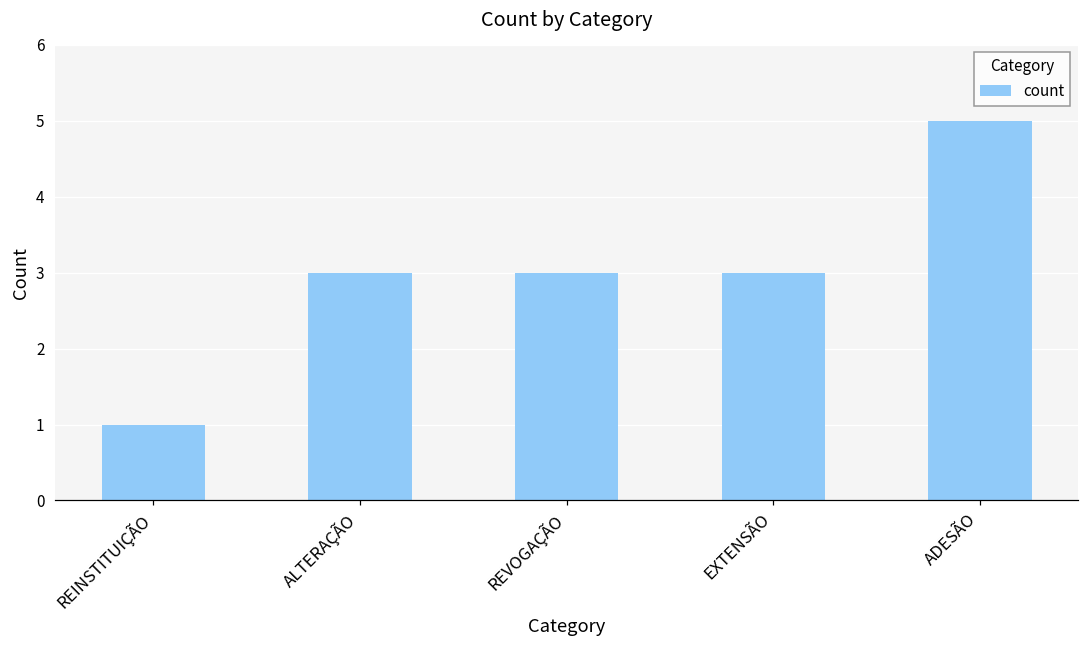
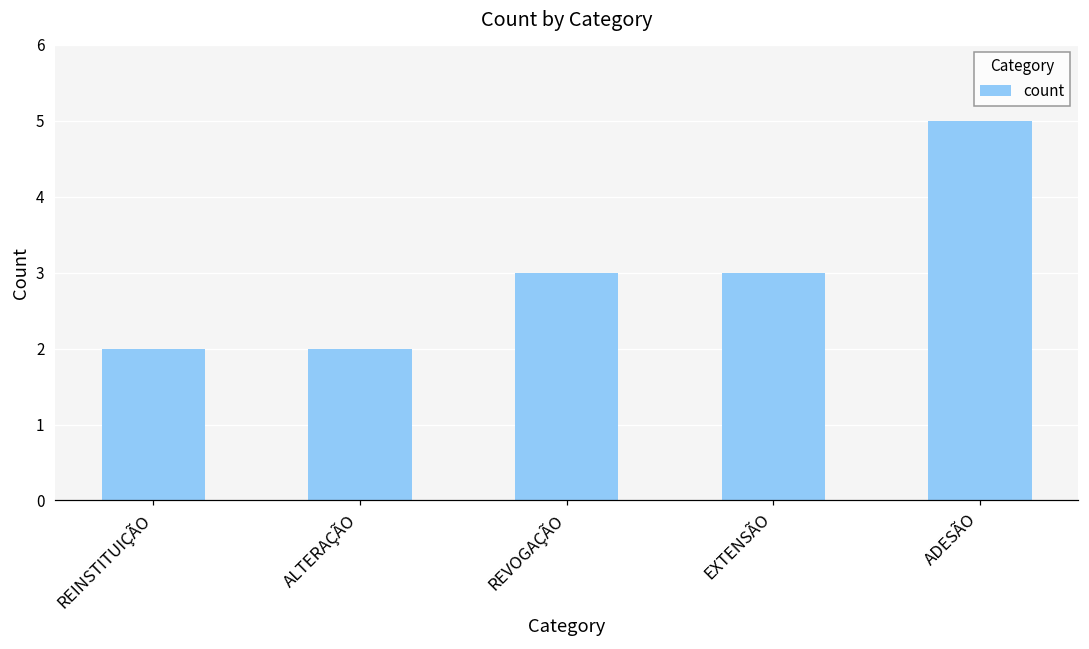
REINSTITUIÇÃO: 1 -> 2
ALTERAÇÃO: 3 -> 2
